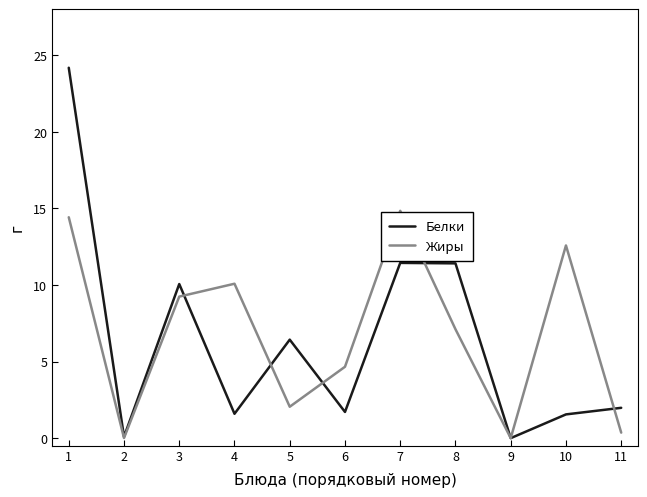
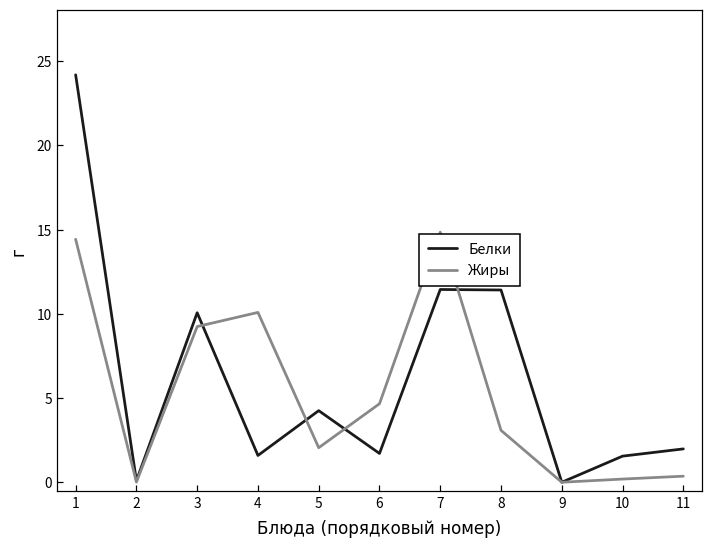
Белки, 5: 6.4 -> 4.3
Жиры, 8: 7.1 -> 3.1
Жиры, 10: 12.6 -> 0.2
